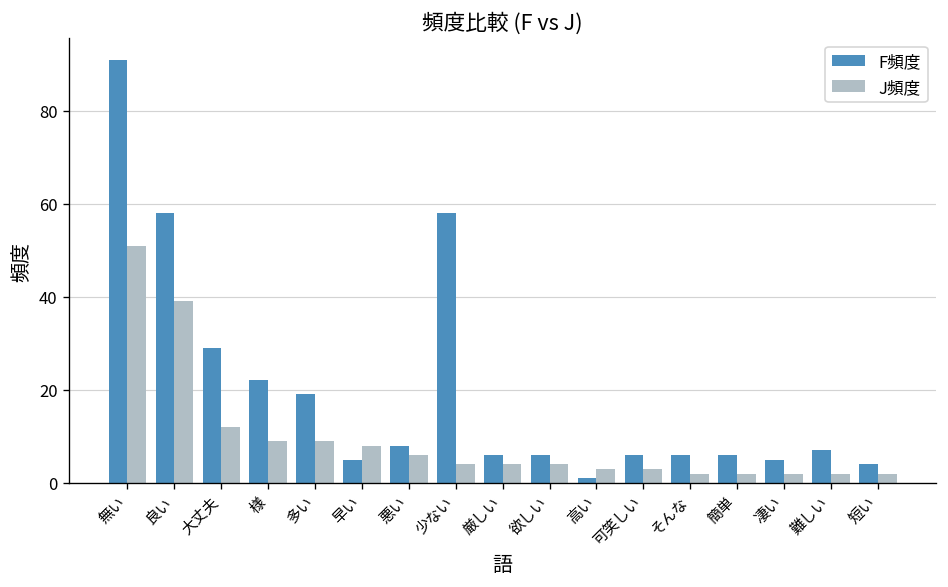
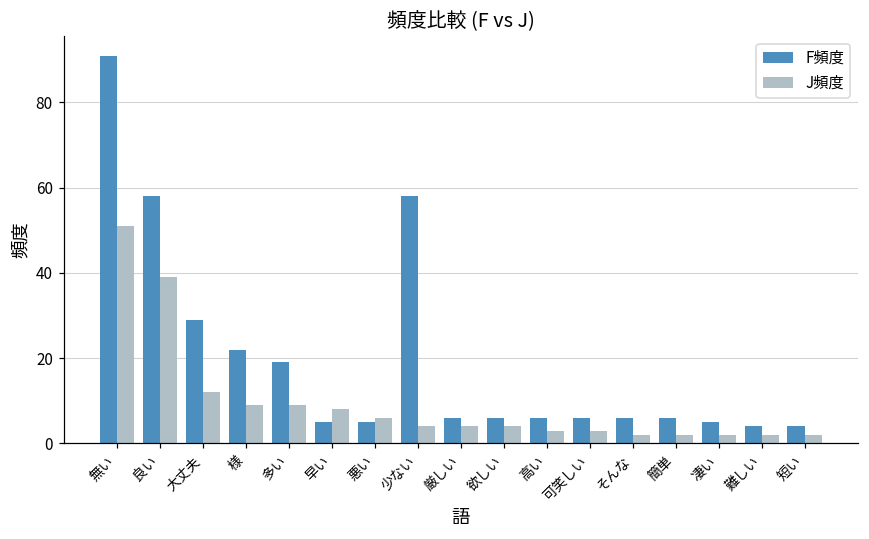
F頻度, 悪い: 8 -> 5
F頻度, 高い: 1 -> 6
F頻度, 難しい: 7 -> 4
